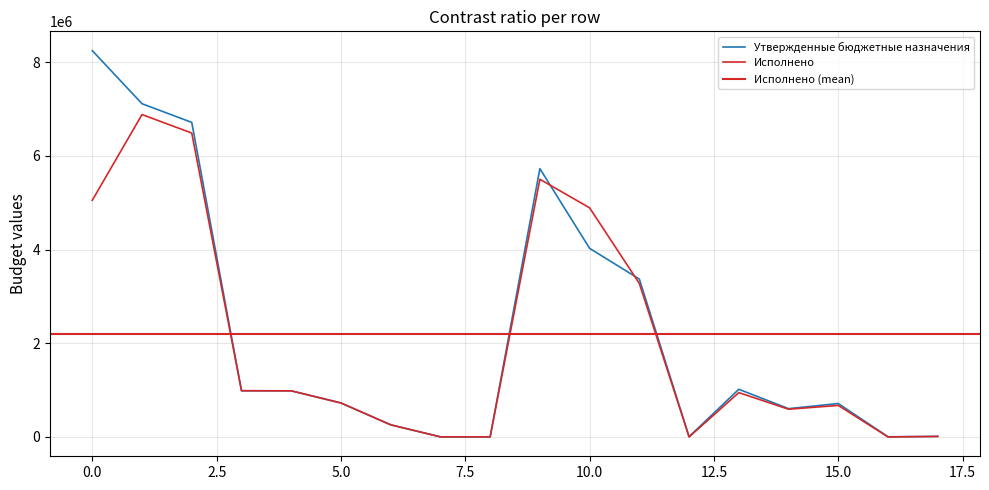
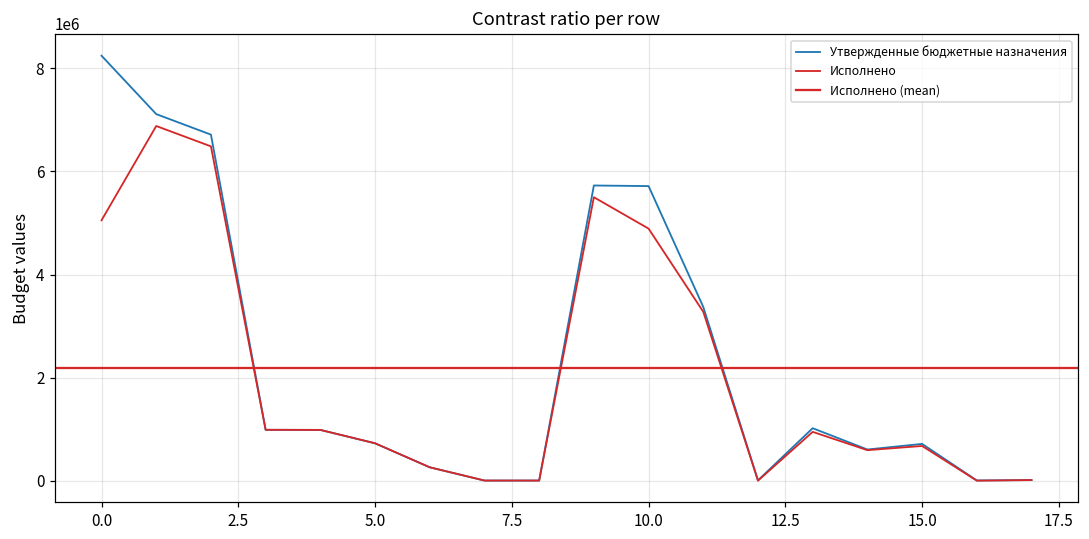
Утвержденные бюджетные назначения, 10.0: 4000000 -> 5700000
